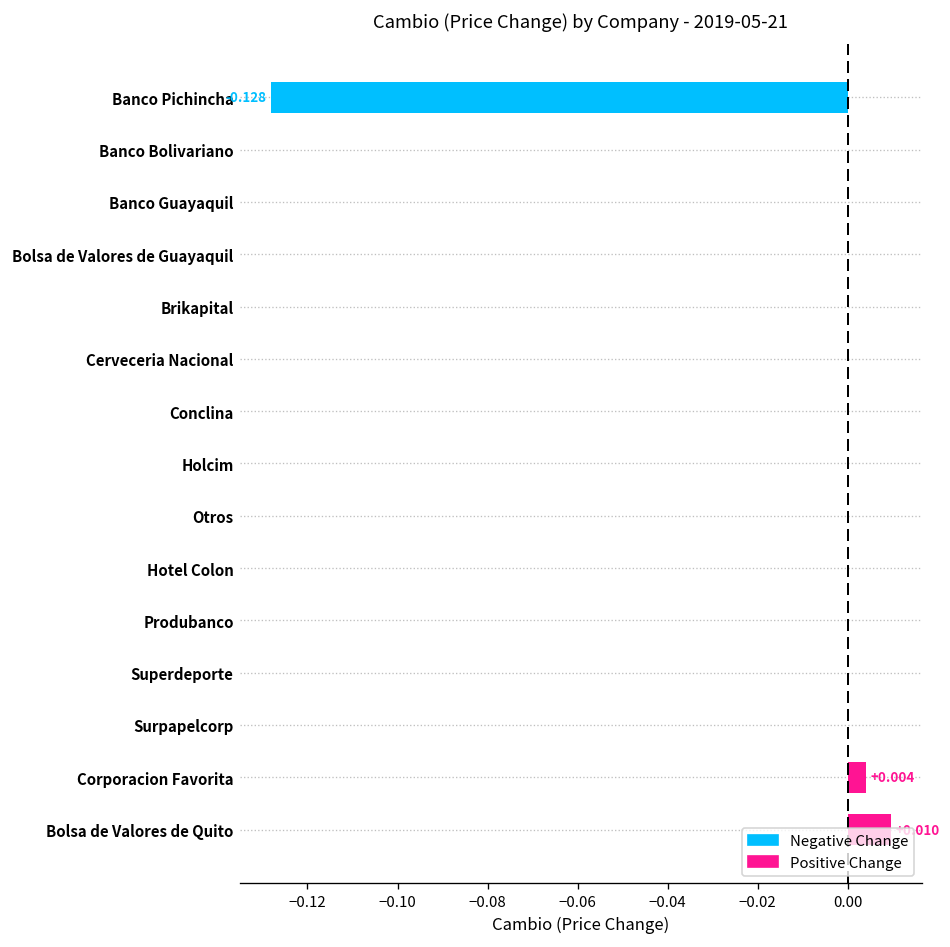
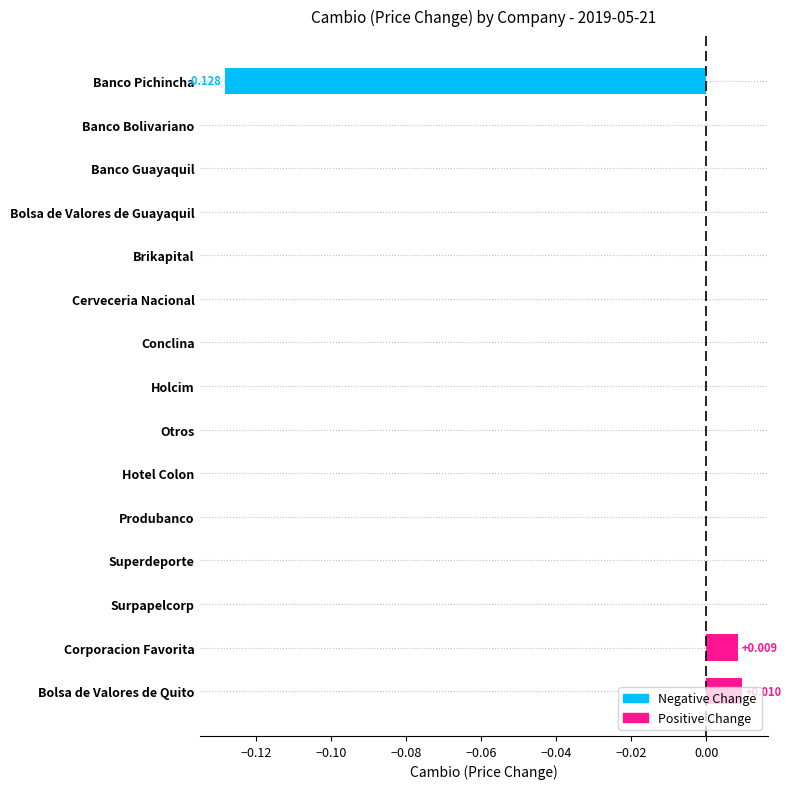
Corporacion Favorita: +0.004 -> +0.009
